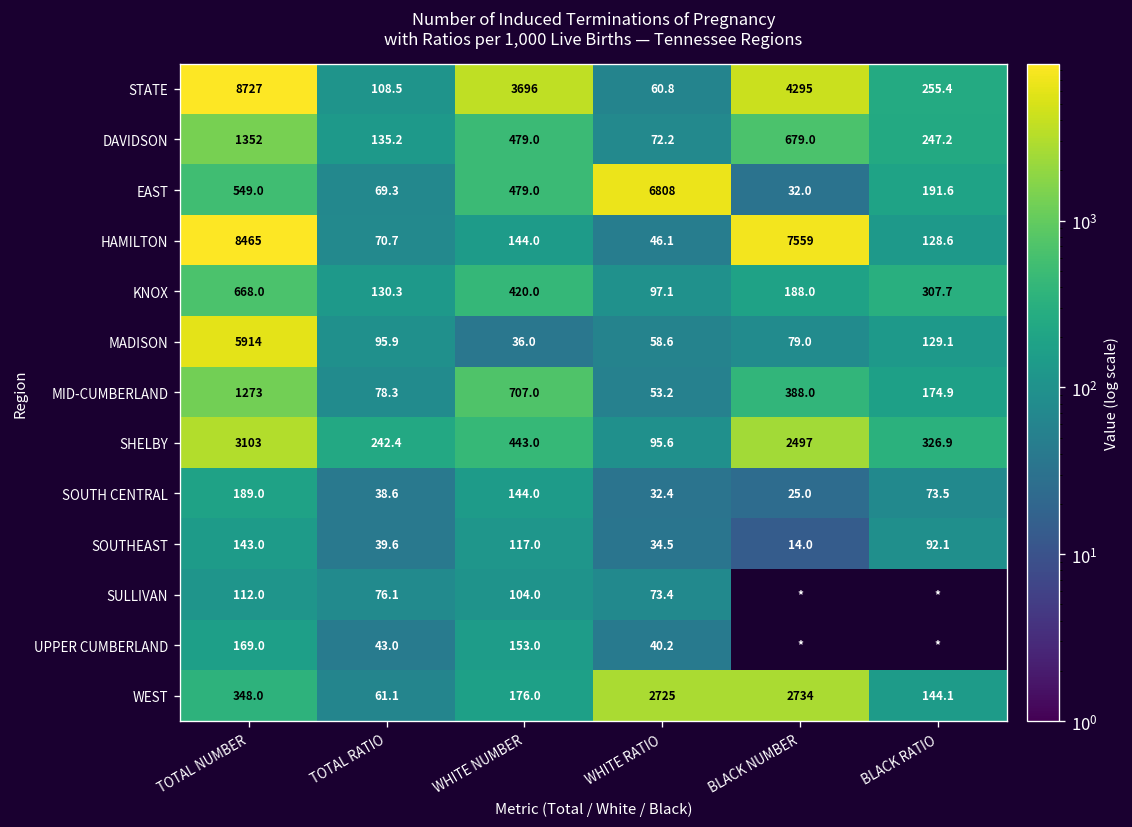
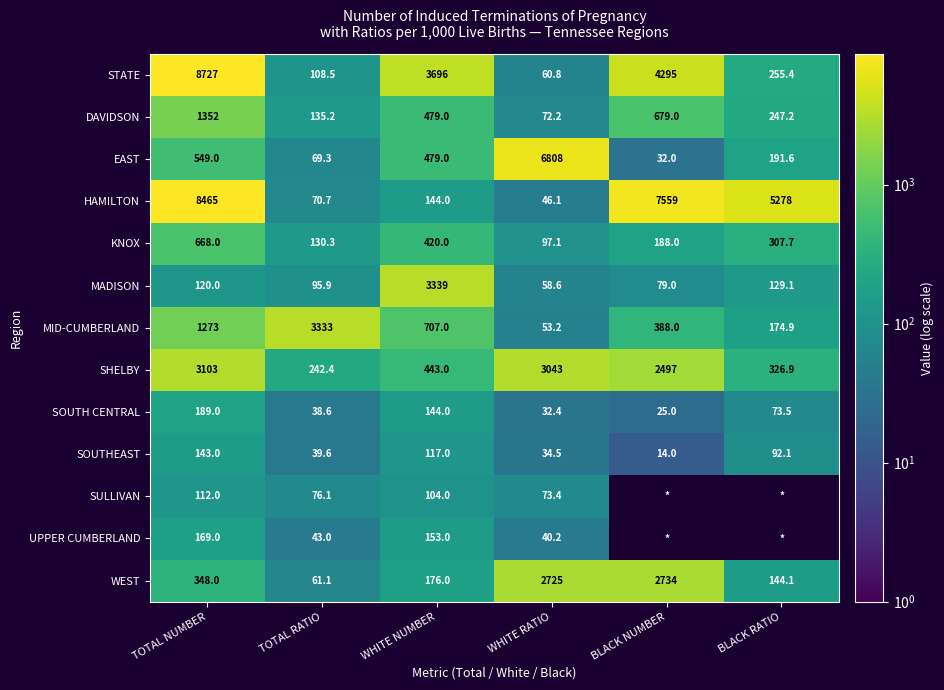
HAMILTON, BLACK RATIO: 128.6 -> 5278
MADISON, TOTAL NUMBER: 5914 -> 120.0
MADISON, WHITE NUMBER: 36.0 -> 3339
MID-CUMBERLAND, TOTAL RATIO: 78.3 -> 3333
SHELBY, WHITE RATIO: 95.6 -> 3043
